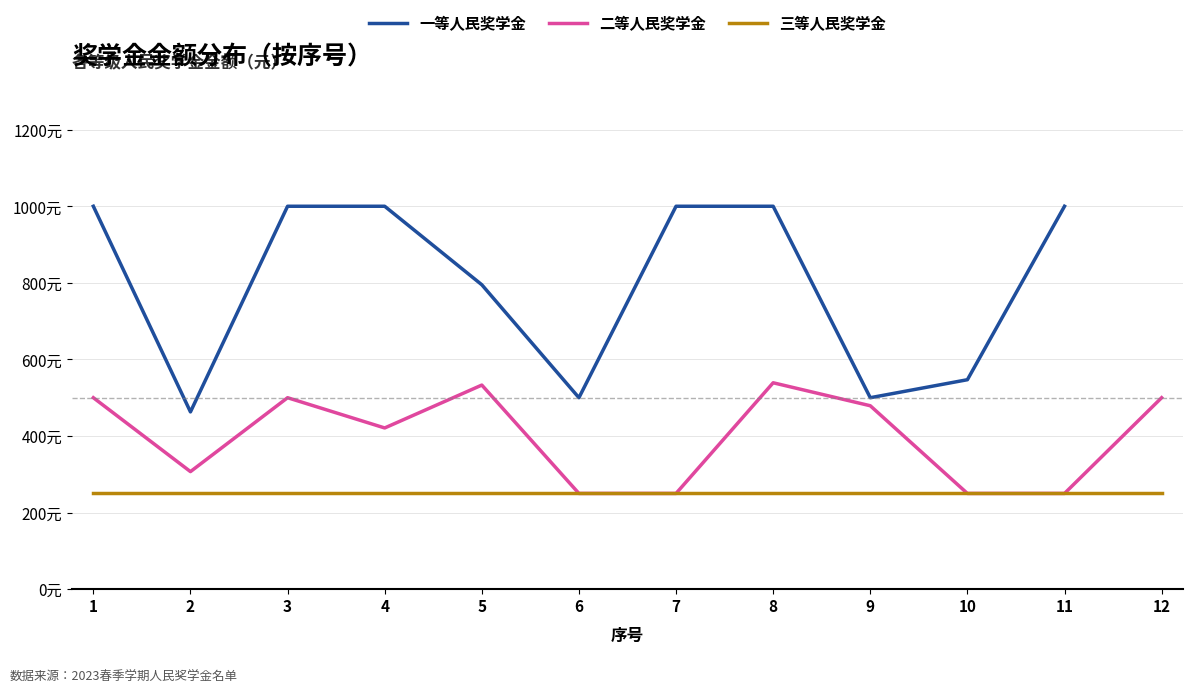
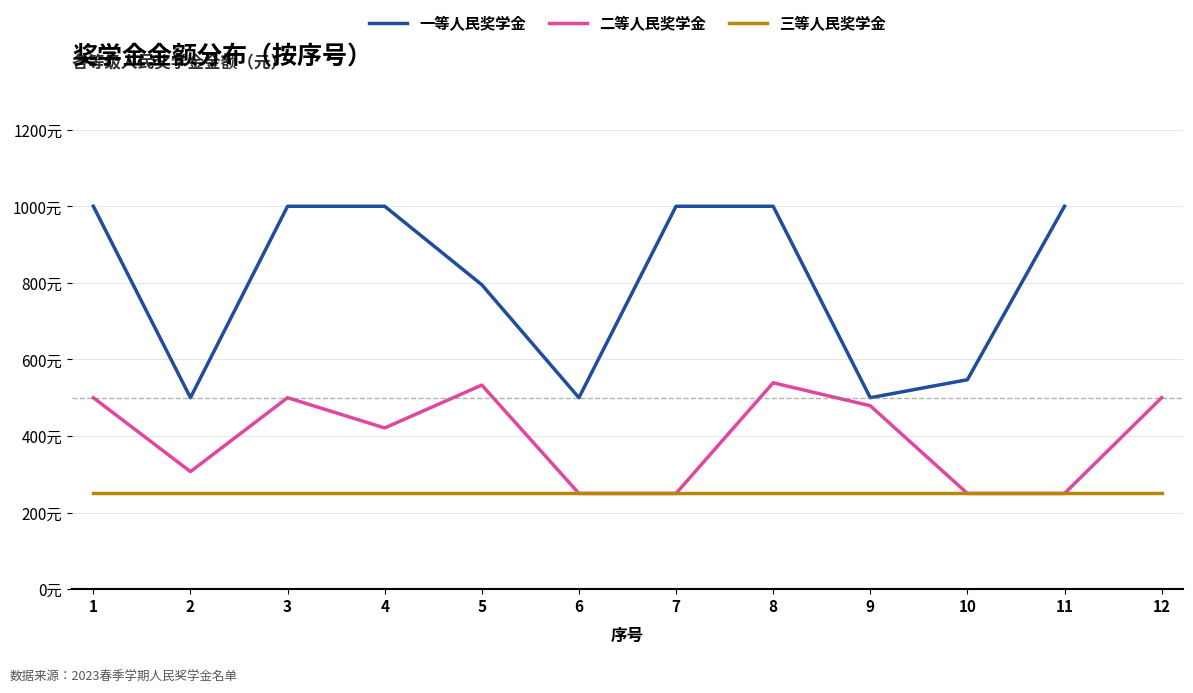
一等人民奖学金, 2: 460元 -> 500元
